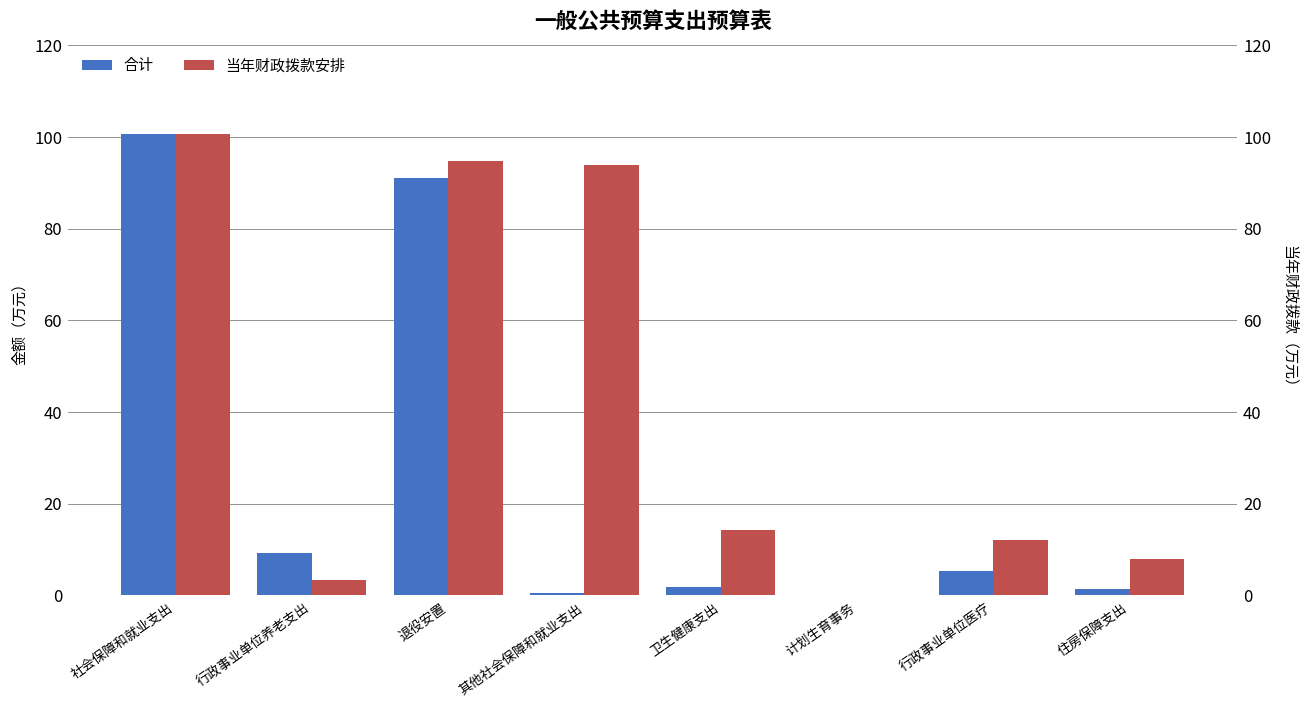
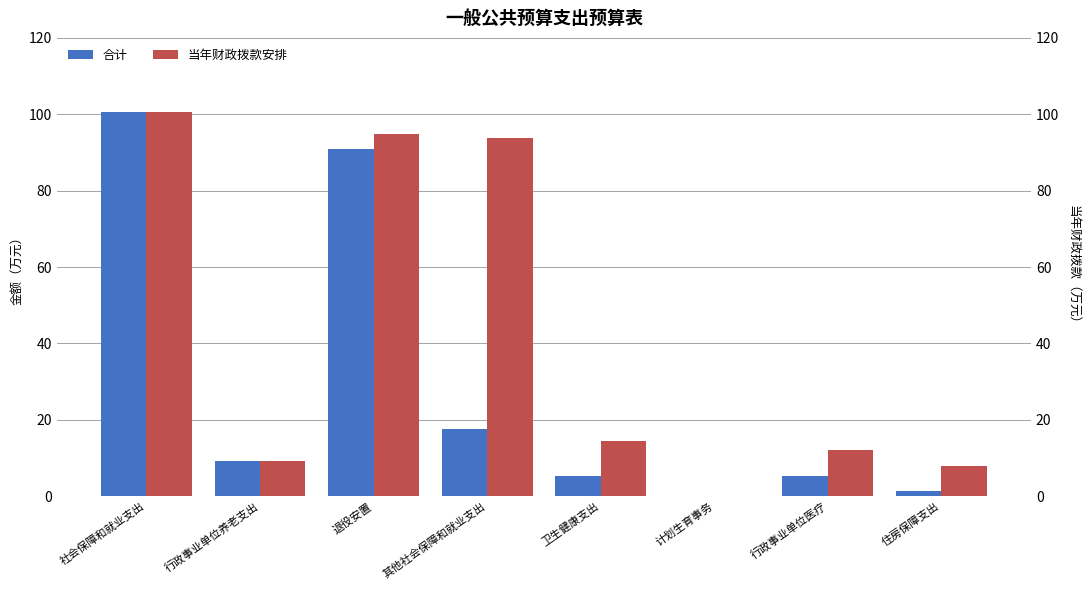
合计, 其他社会保障和就业支出: 0 -> 17
合计, 卫生健康支出: 2 -> 5
当年财政拨款安排, 行政事业单位养老支出: 3 -> 9
